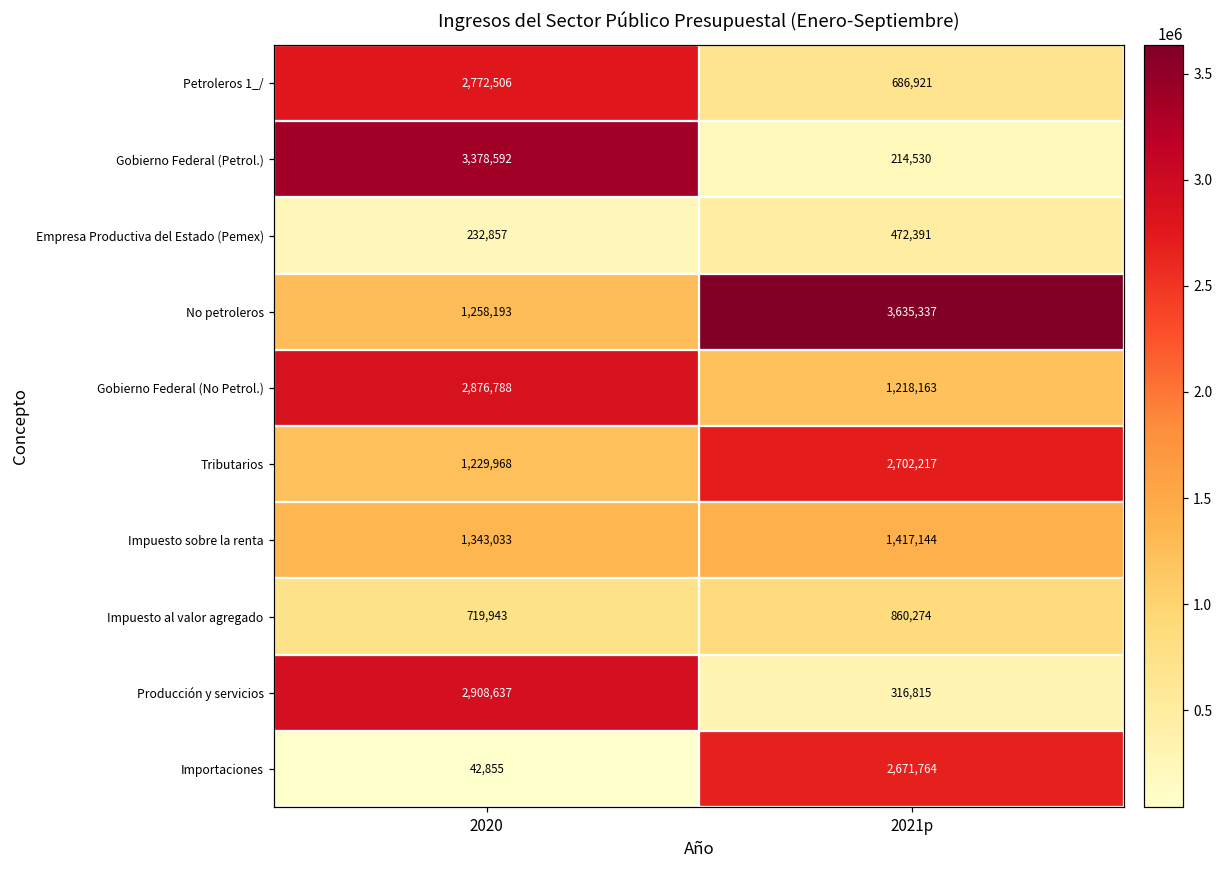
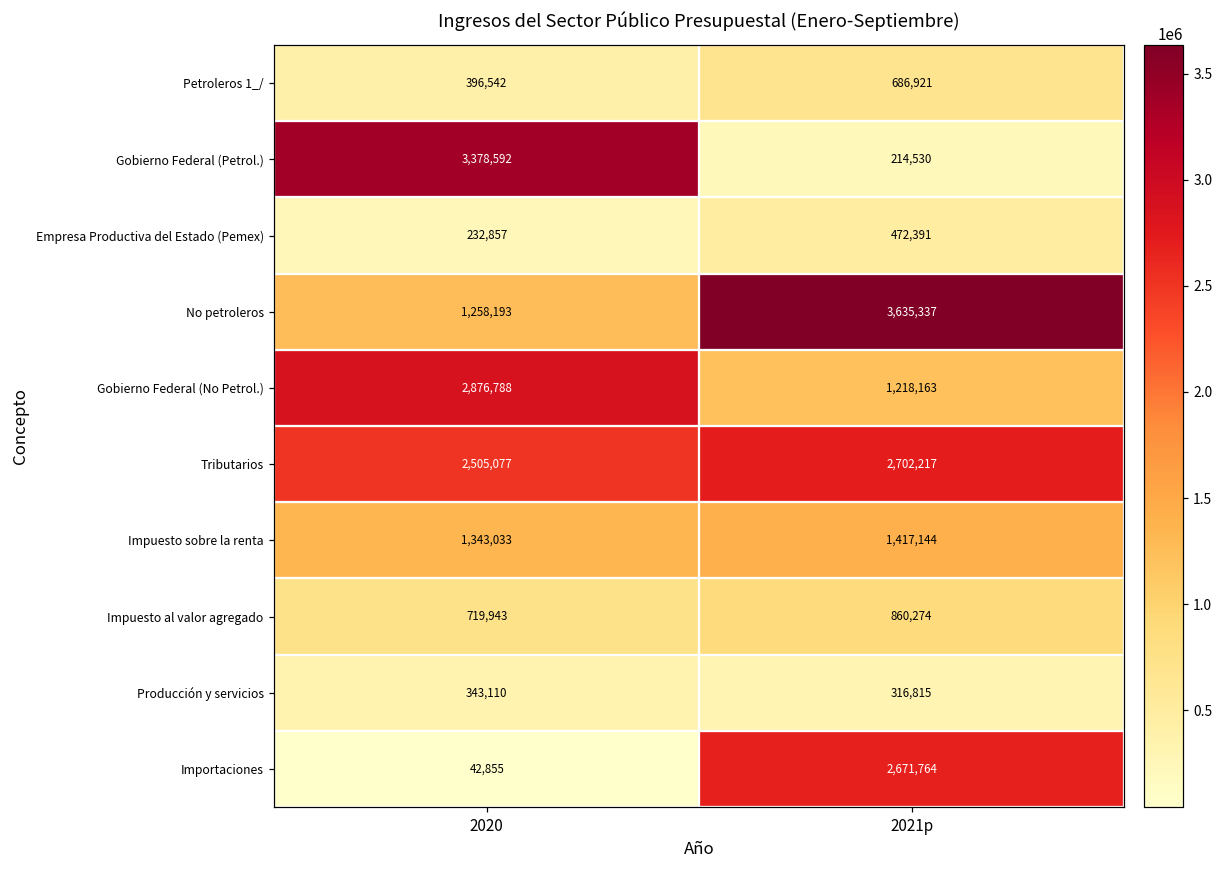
Petroleros 1_/, 2020: 2,772,506 -> 396,542
Tributarios, 2020: 1,229,968 -> 2,505,077
Producción y servicios, 2020: 2,908,637 -> 343,110
